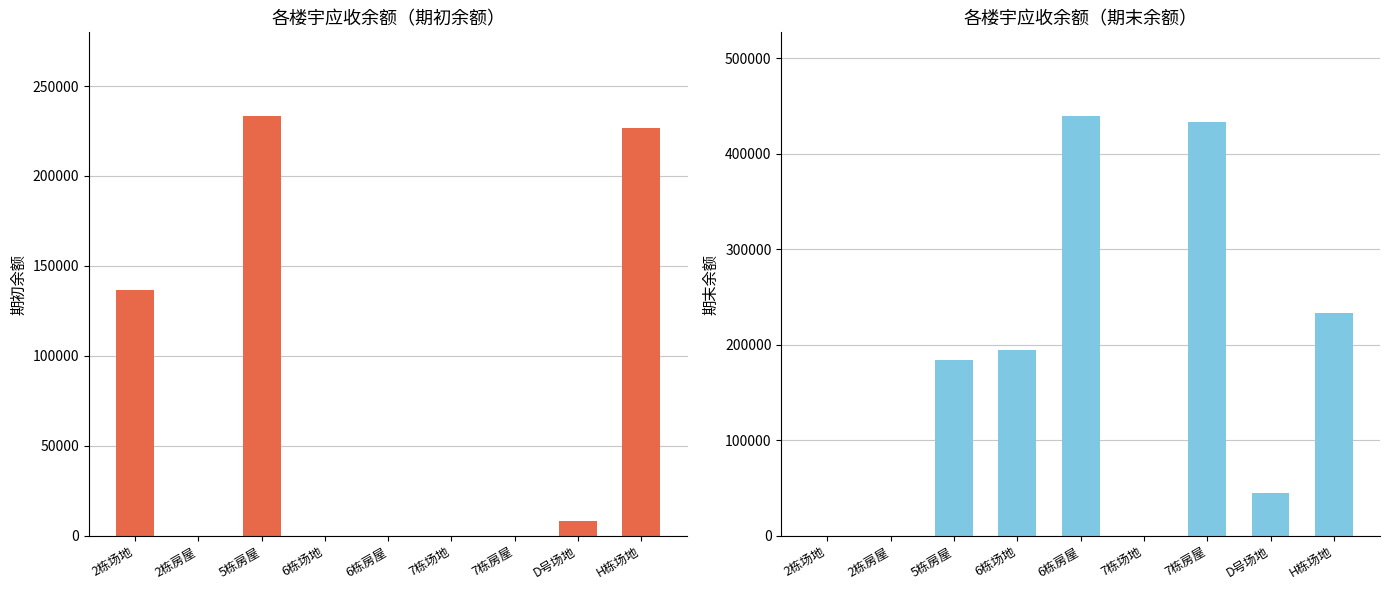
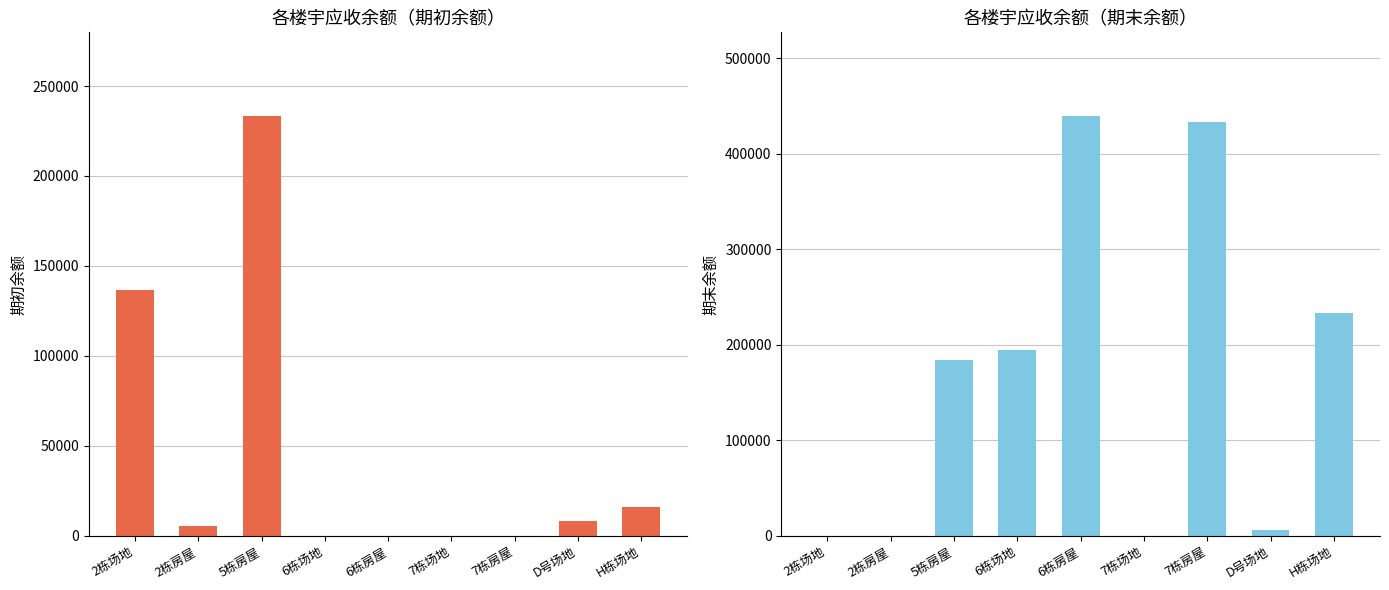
各楼宇应收余额（期初余额）, 2栋房屋: 0 -> 5000
各楼宇应收余额（期初余额）, H栋场地: 227000 -> 16000
各楼宇应收余额（期末余额）, D号场地: 50000 -> 10000
